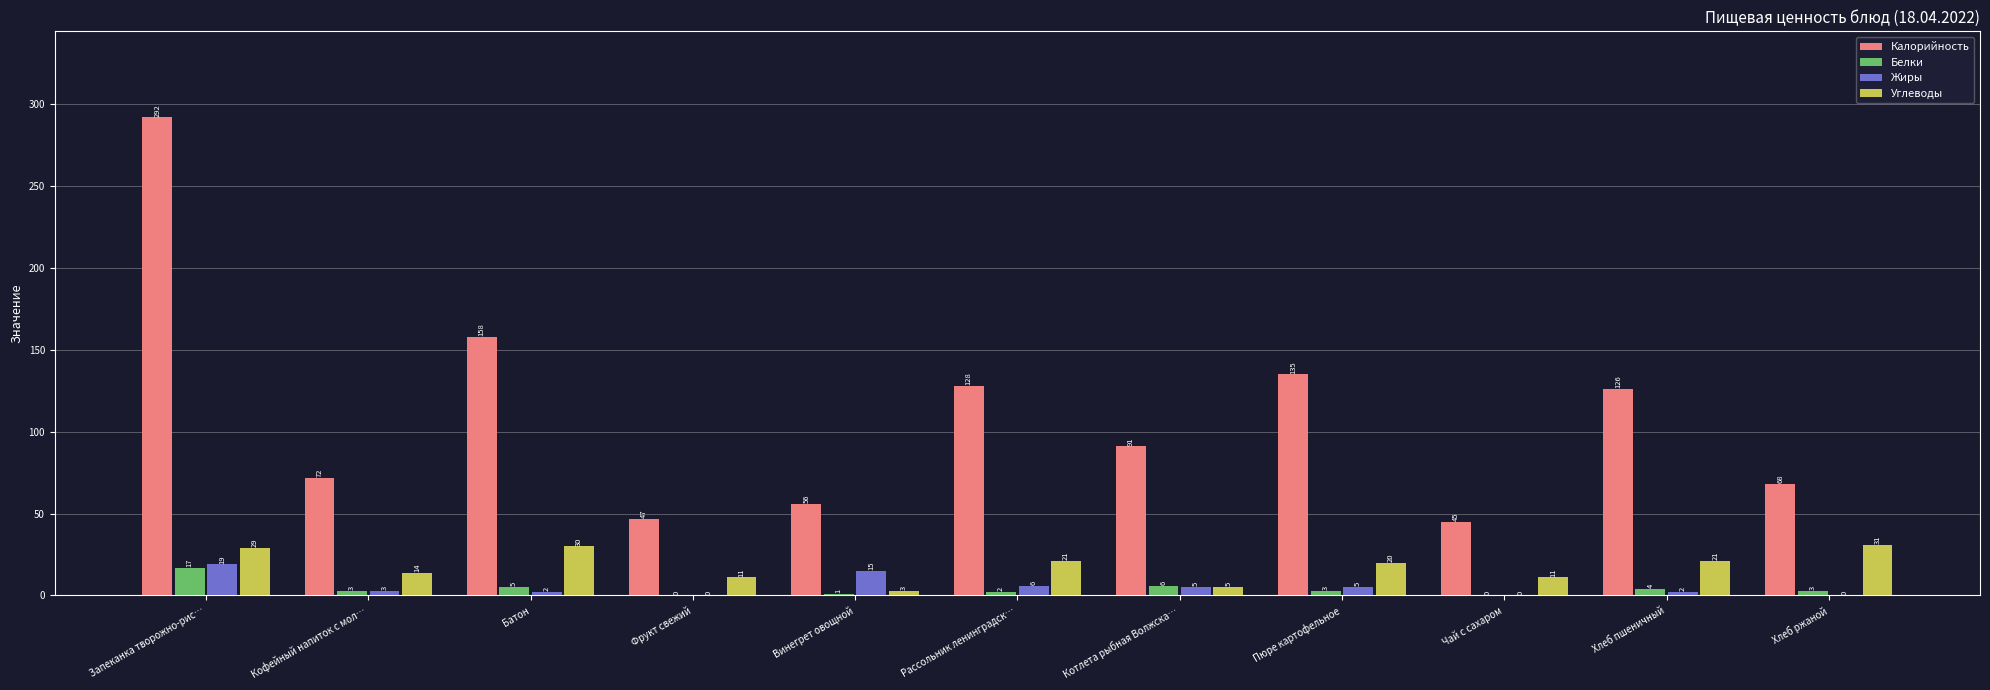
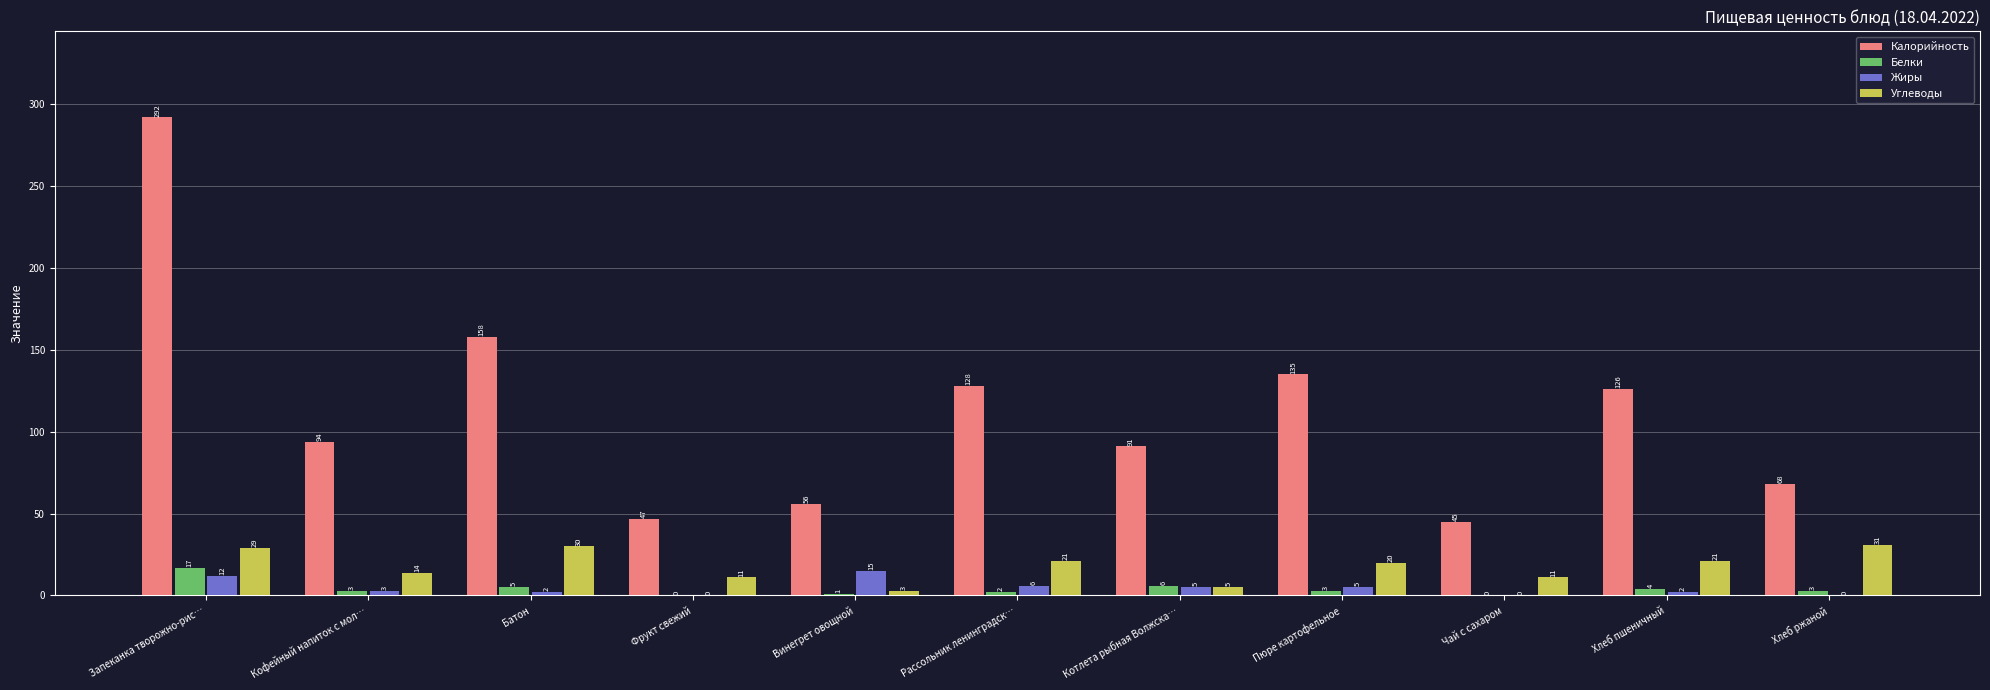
Жиры, Запеканка творожно-рис…: 19 -> 12
Калорийность, Кофейный напиток с мол…: 72 -> 94
